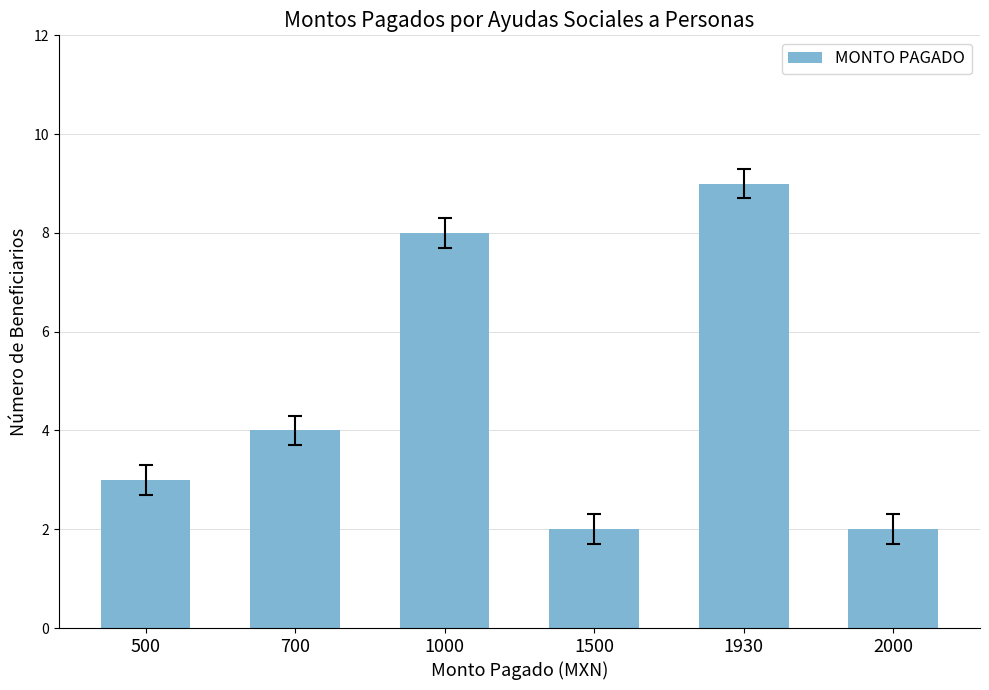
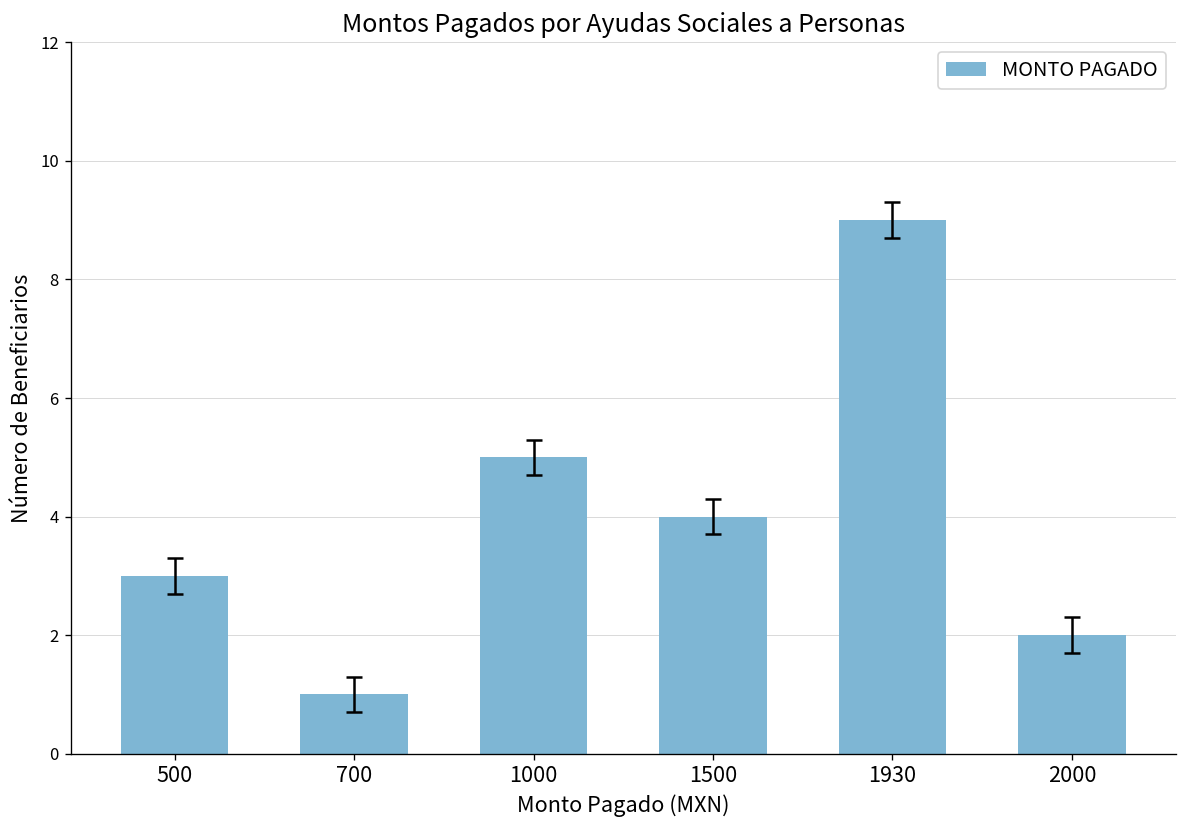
MONTO PAGADO, 700: 4 -> 1
MONTO PAGADO, 1000: 8 -> 5
MONTO PAGADO, 1500: 2 -> 4
